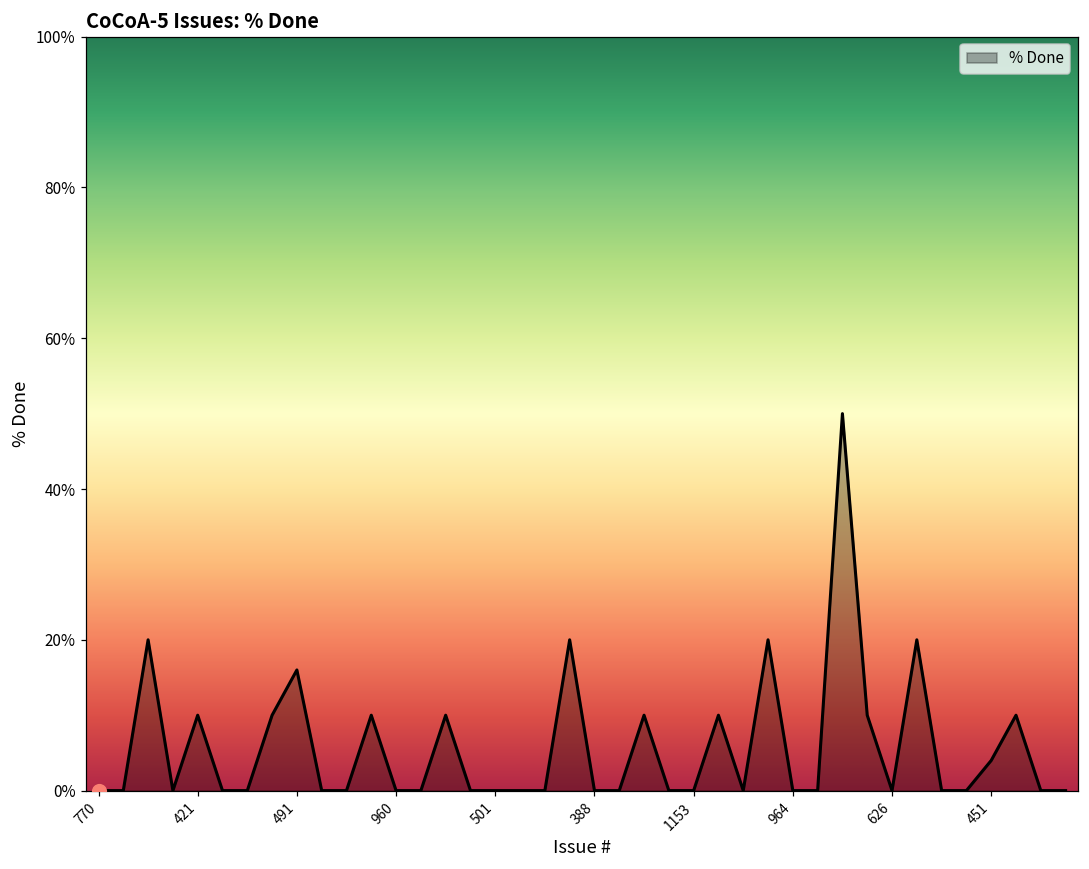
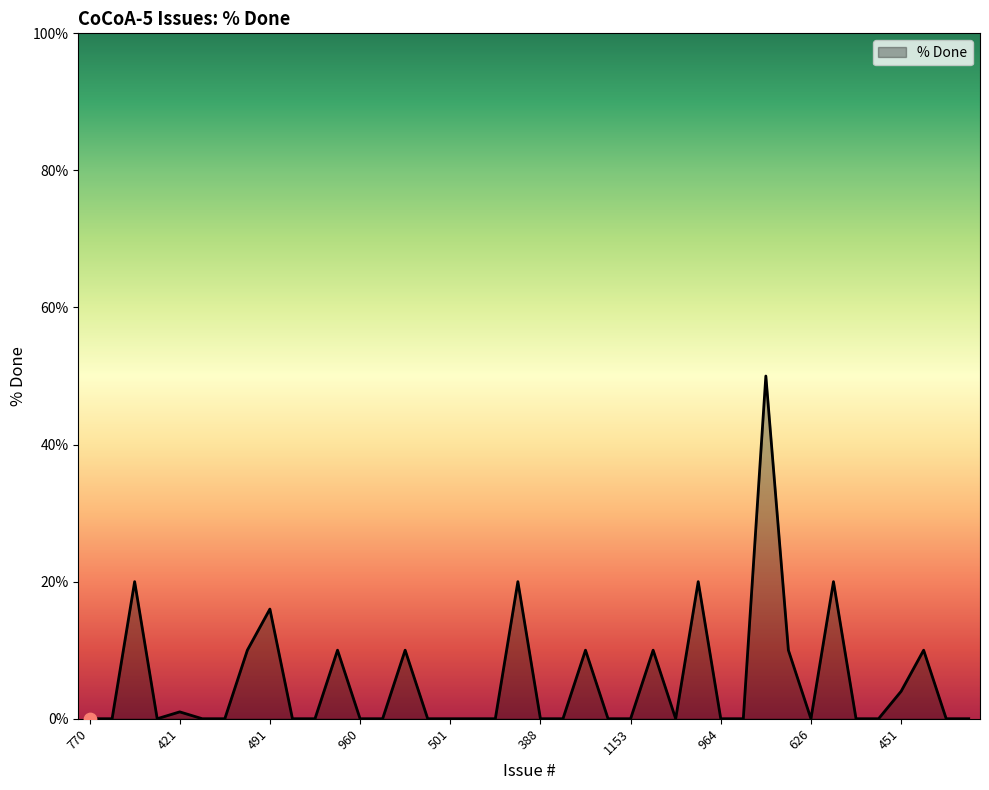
% Done, 421: 10% -> 1%
